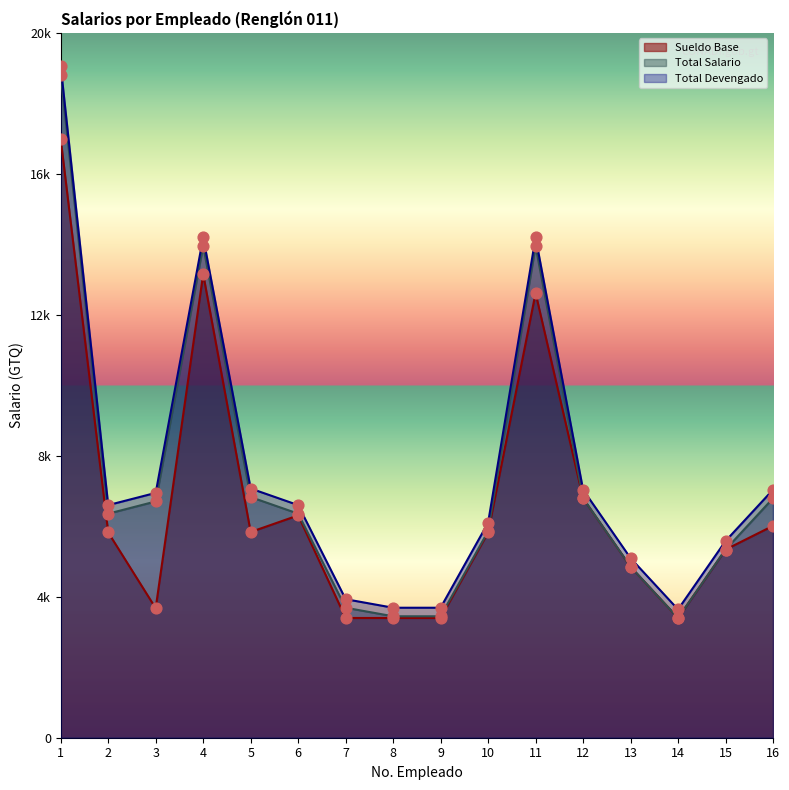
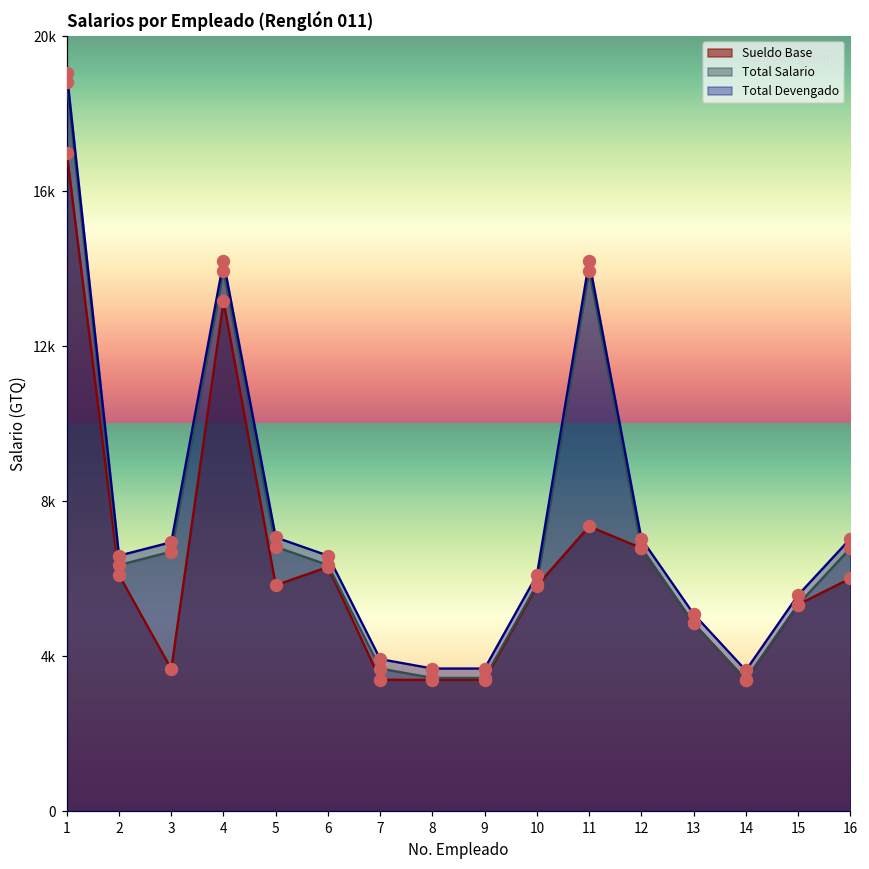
Sueldo Base, 2: 6000 -> 6300
Sueldo Base, 11: 13000 -> 7600
